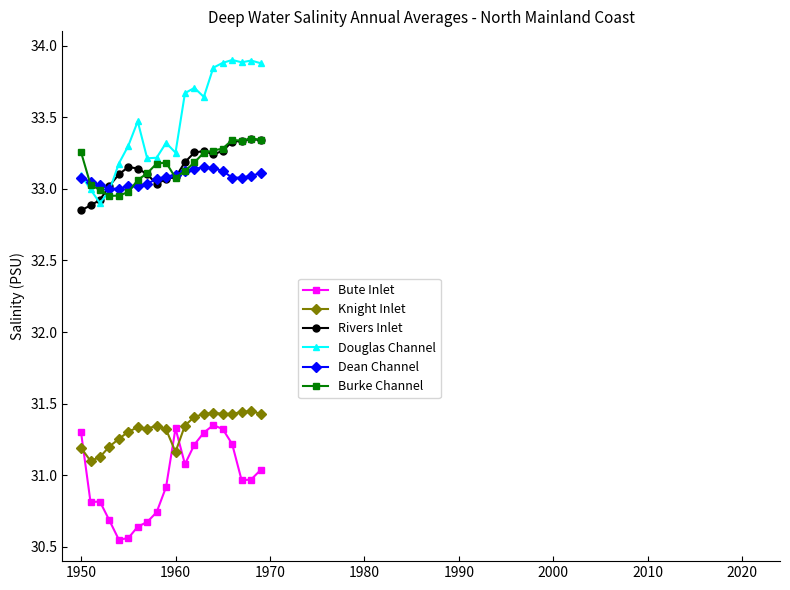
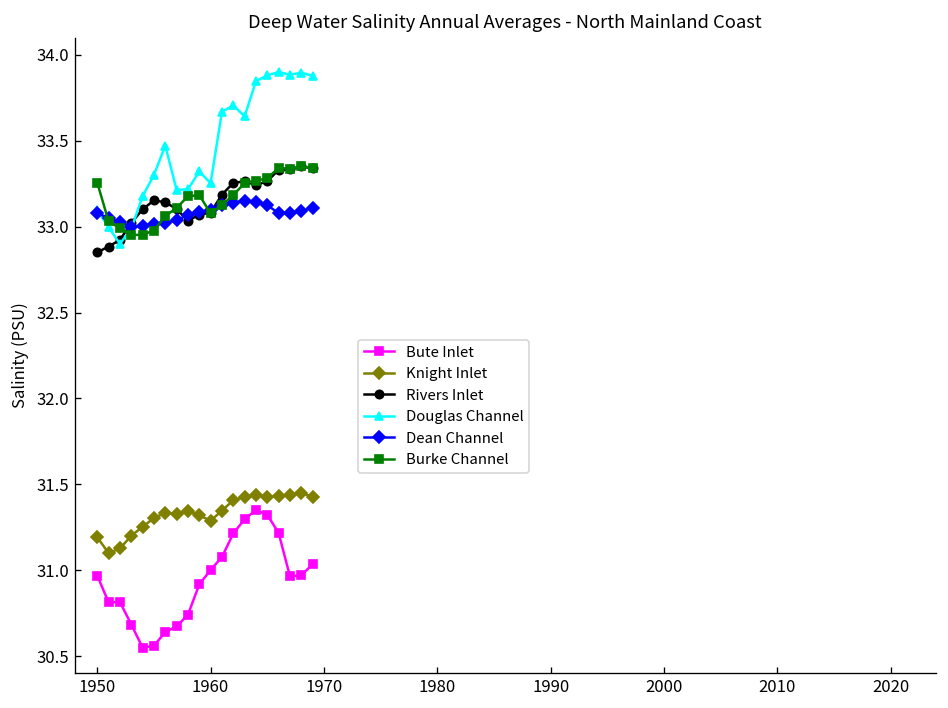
Bute Inlet, 1950: 31.30 -> 30.97
Bute Inlet, 1960: 31.33 -> 31.00
Knight Inlet, 1960: 31.16 -> 31.29
